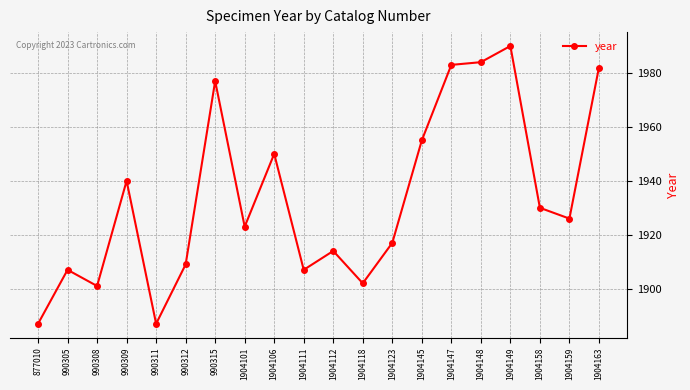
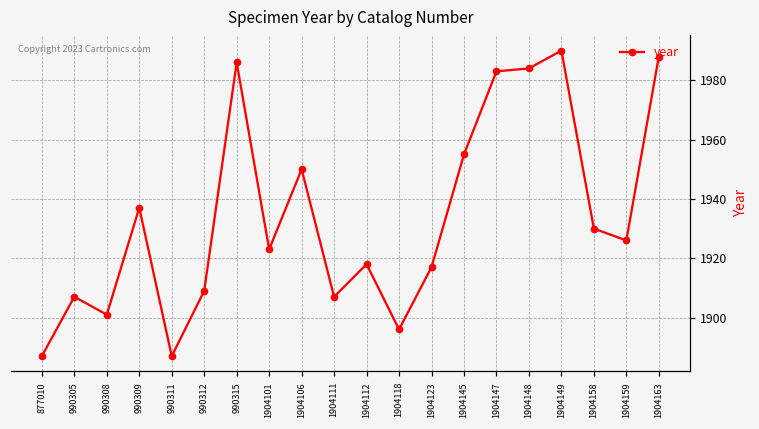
990309: 1940 -> 1937
990315: 1977 -> 1986
1904112: 1914 -> 1918
1904118: 1902 -> 1896
1904163: 1982 -> 1988
